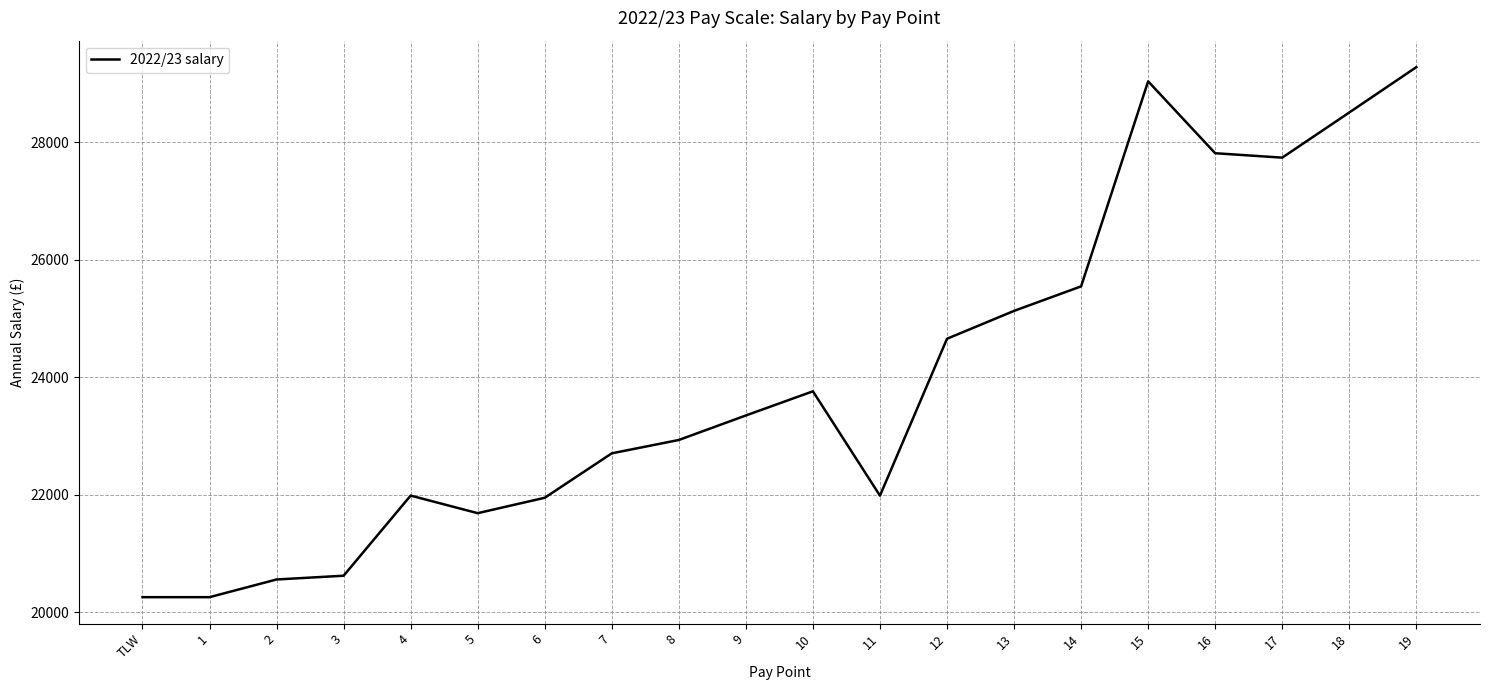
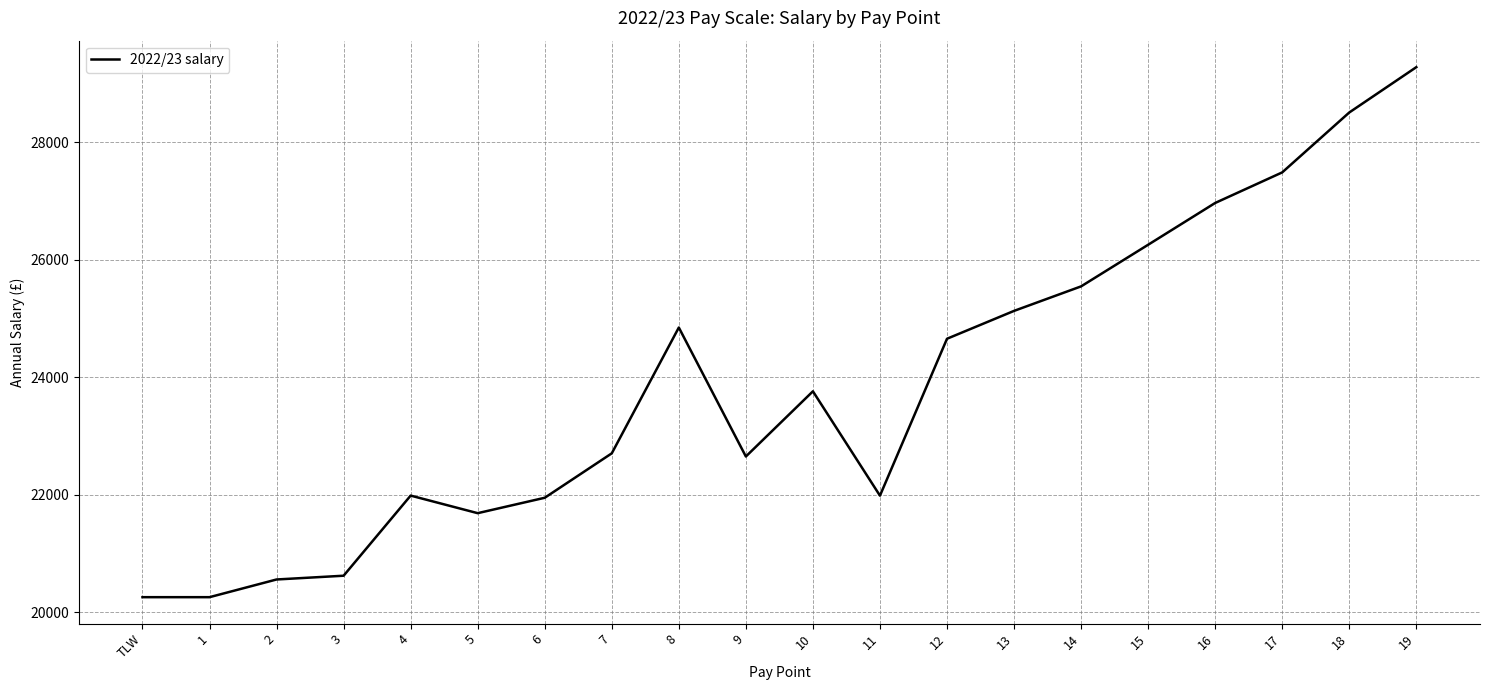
8: 22900 -> 24800
9: 23300 -> 22700
15: 29000 -> 26300
16: 27800 -> 27000
17: 27700 -> 27500
